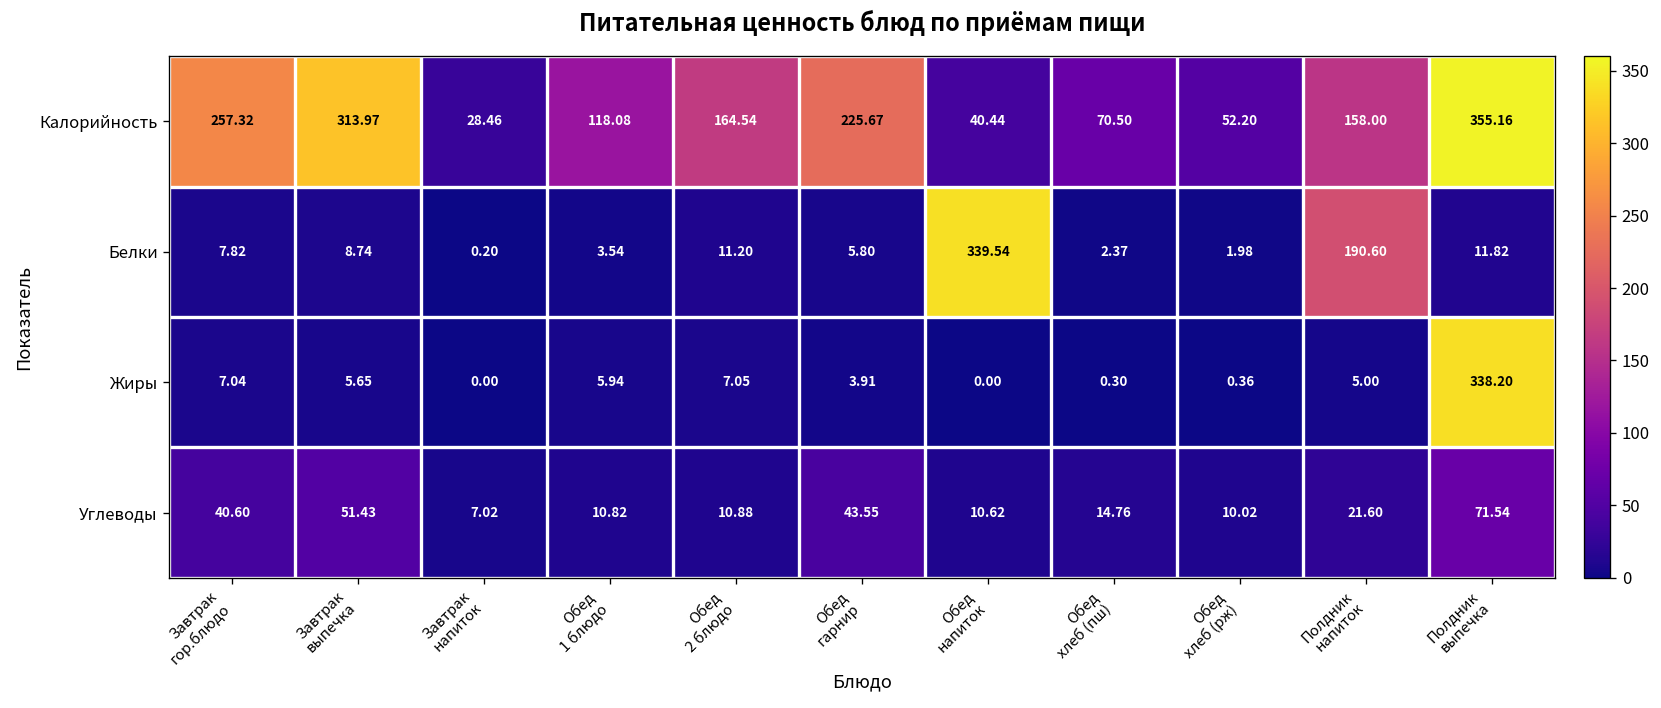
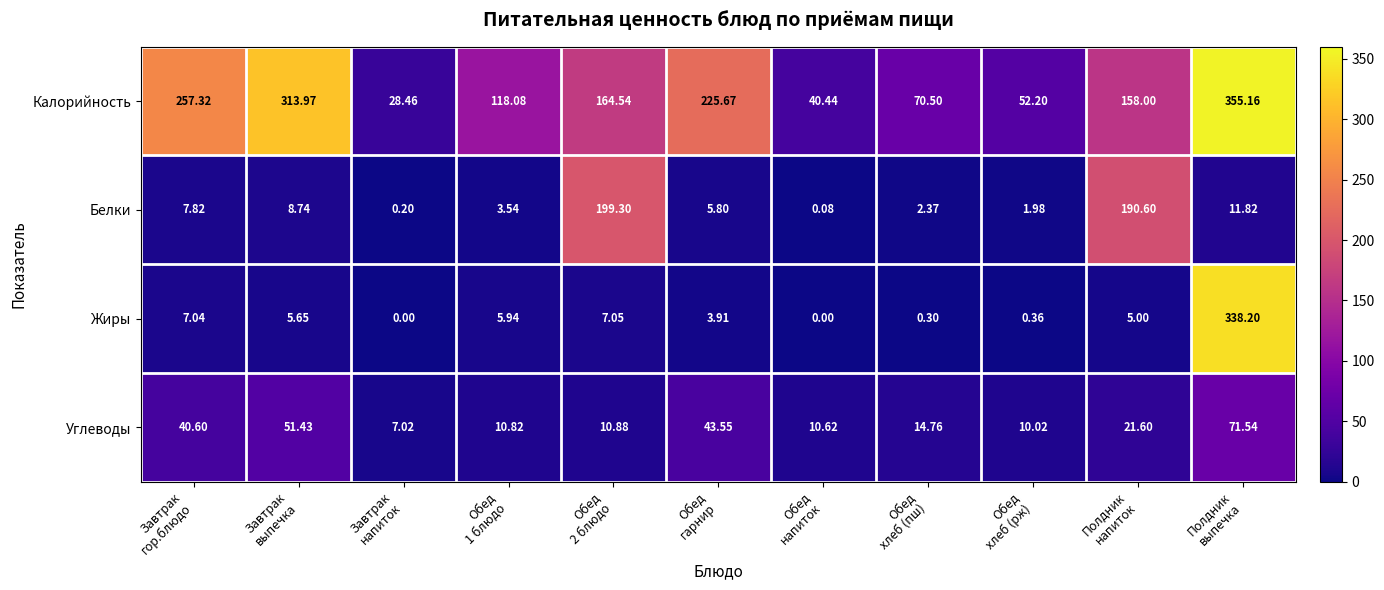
Белки, Обед 2 блюдо: 11.20 -> 199.30
Белки, Обед напиток: 339.54 -> 0.08
